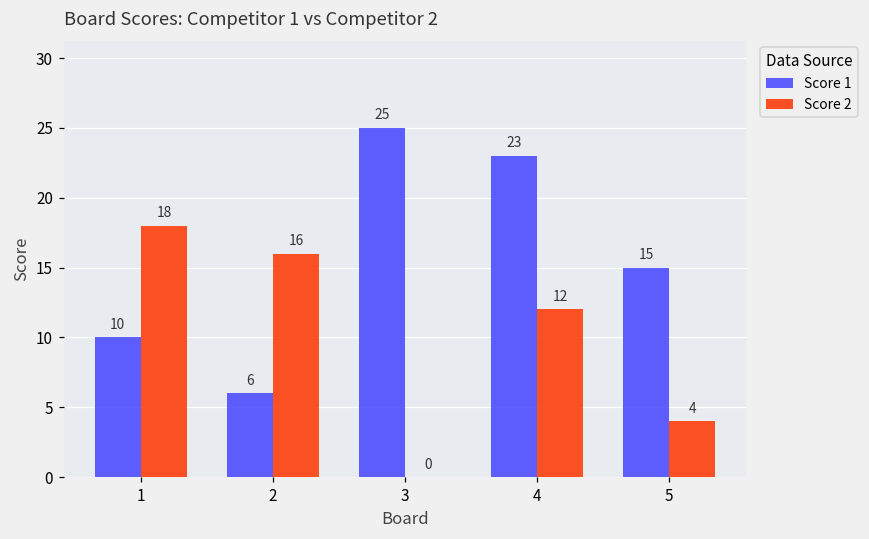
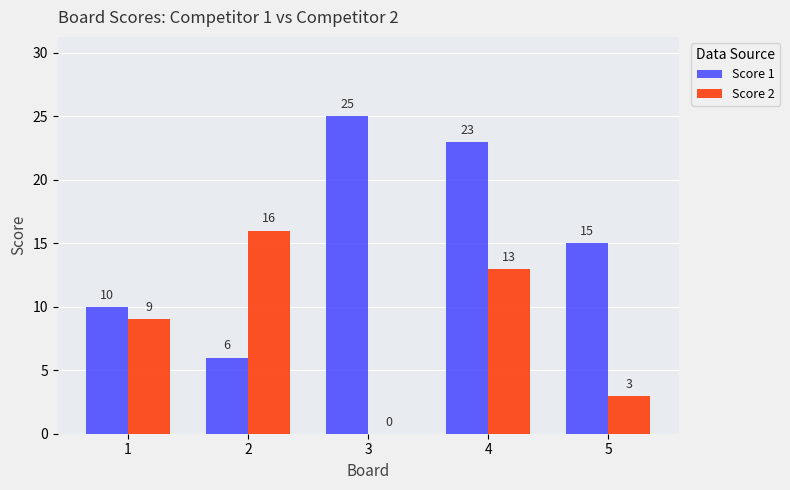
Score 2, 1: 18 -> 9
Score 2, 4: 12 -> 13
Score 2, 5: 4 -> 3
